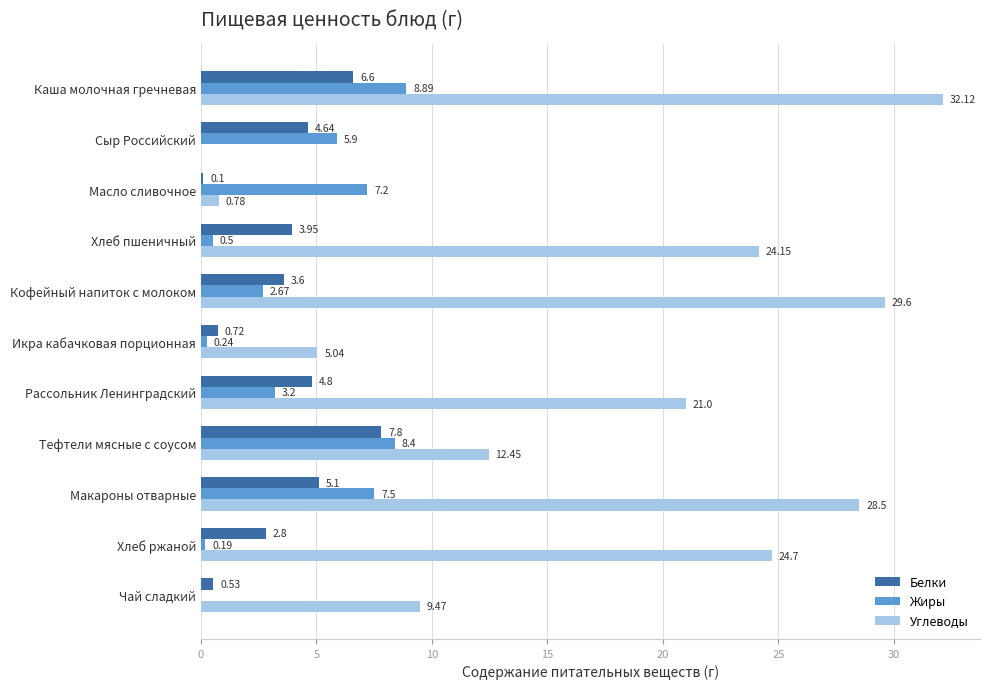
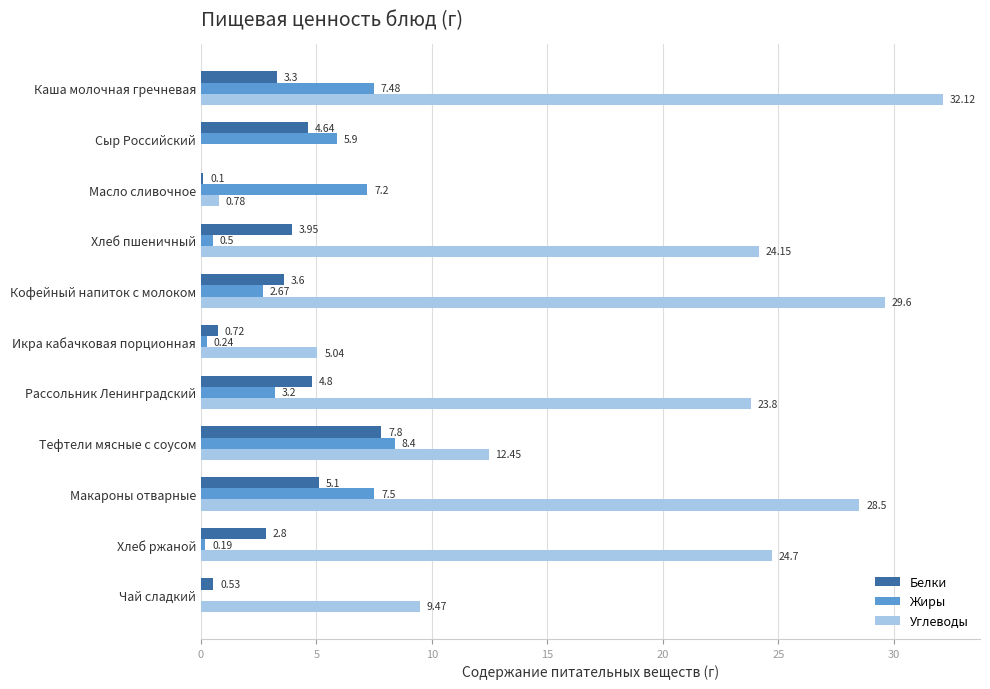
Белки, Каша молочная гречневая: 6.6 -> 3.3
Жиры, Каша молочная гречневая: 8.89 -> 7.48
Углеводы, Рассольник Ленинградский: 21.0 -> 23.8
